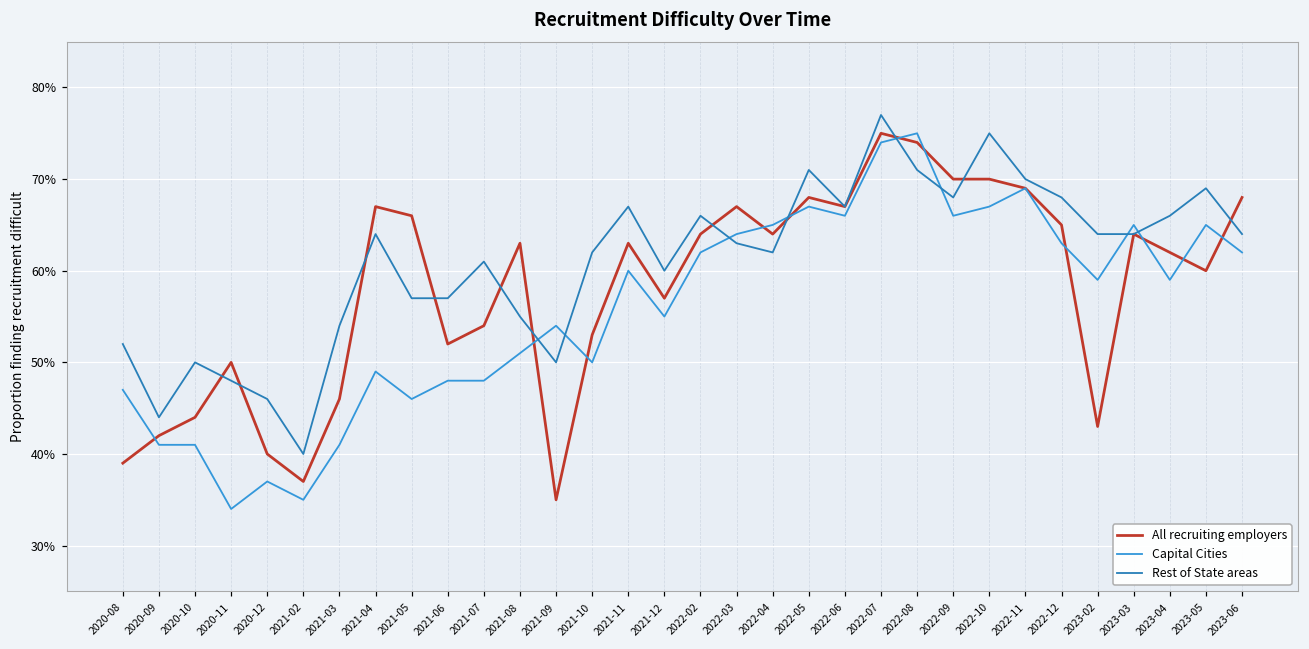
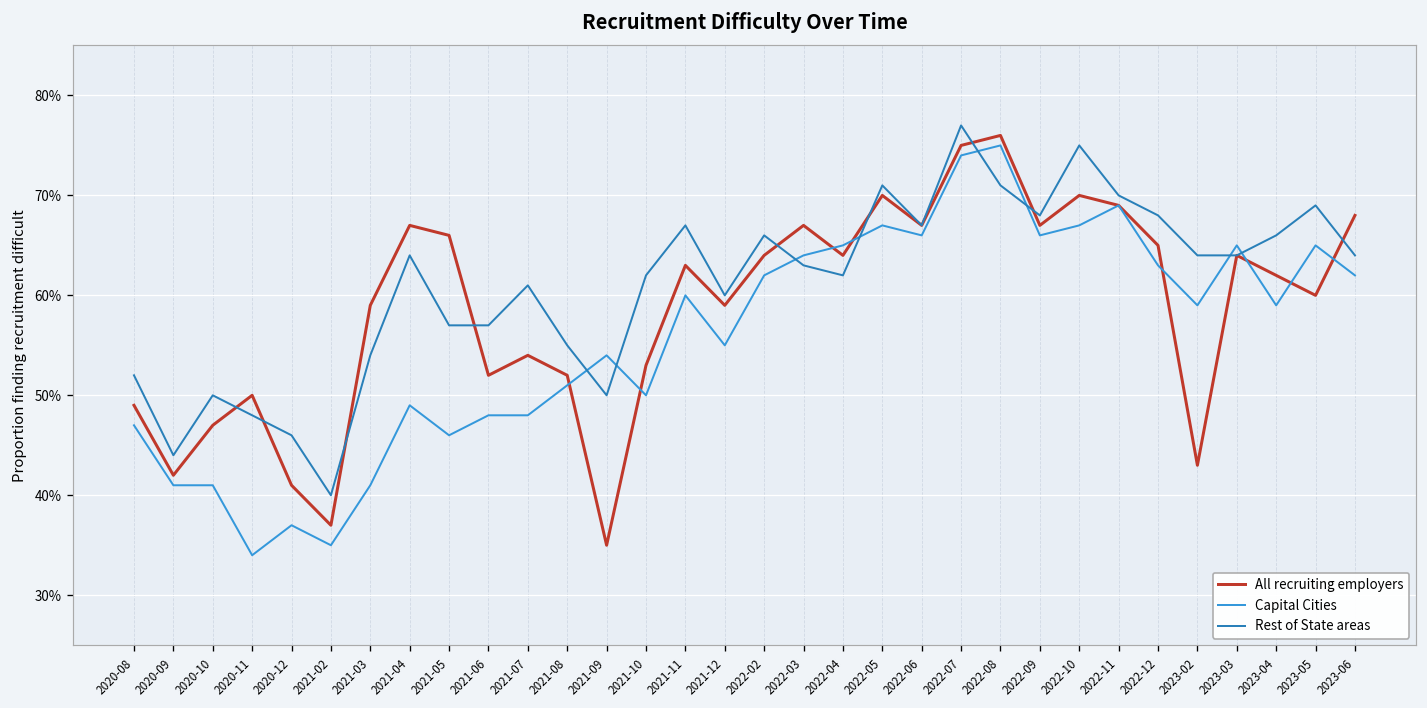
All recruiting employers, 2020-08: 39% -> 49%
All recruiting employers, 2020-10: 44% -> 47%
All recruiting employers, 2020-12: 40% -> 41%
All recruiting employers, 2021-03: 46% -> 59%
All recruiting employers, 2021-08: 63% -> 52%
All recruiting employers, 2021-12: 57% -> 59%
All recruiting employers, 2022-05: 68% -> 70%
All recruiting employers, 2022-08: 74% -> 76%
All recruiting employers, 2022-09: 70% -> 67%
